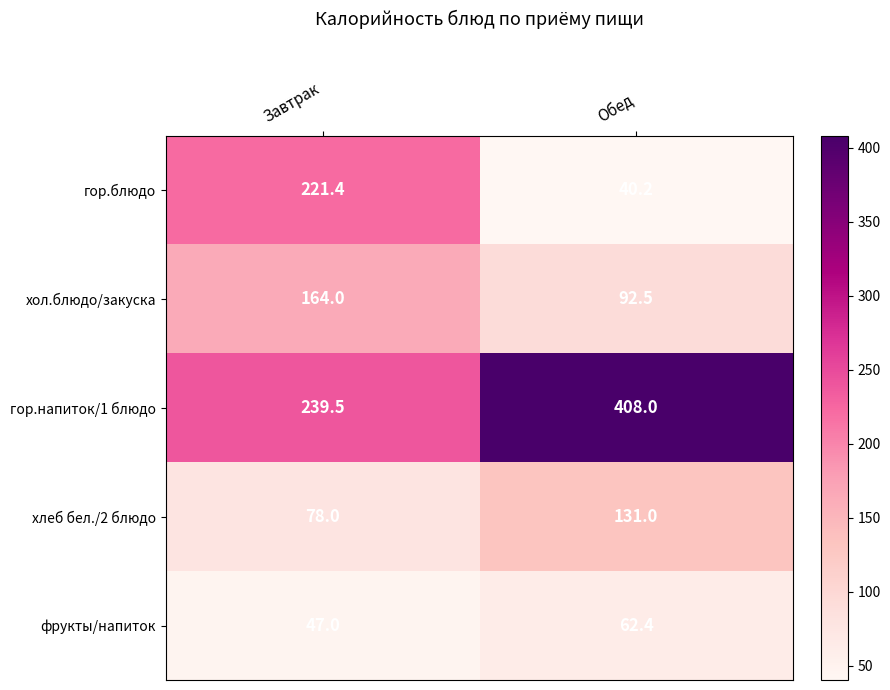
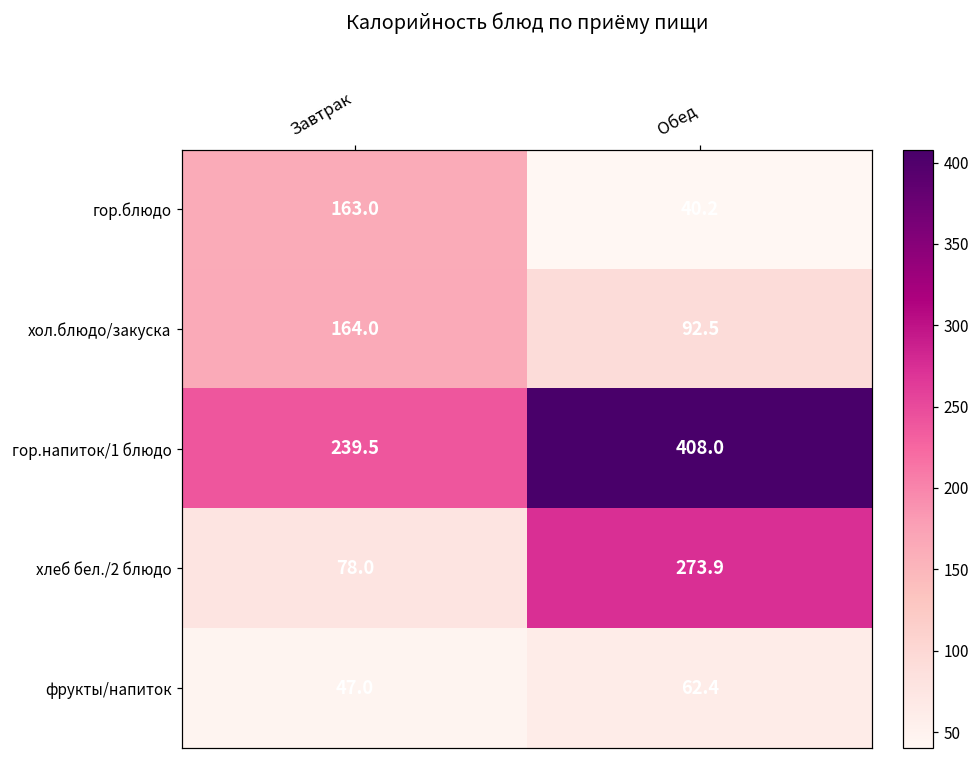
гор.блюдо, Завтрак: 221.4 -> 163.0
хлеб бел./2 блюдо, Обед: 131.0 -> 273.9
